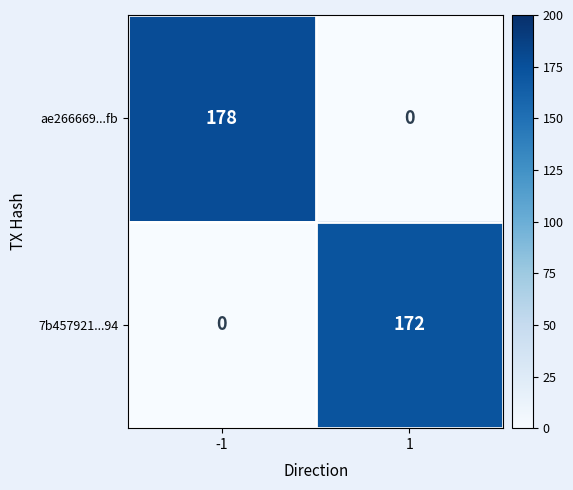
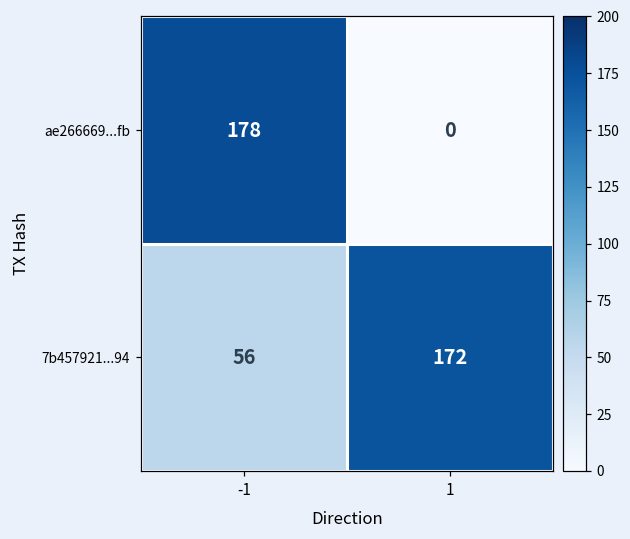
7b457921...94, -1: 0 -> 56
